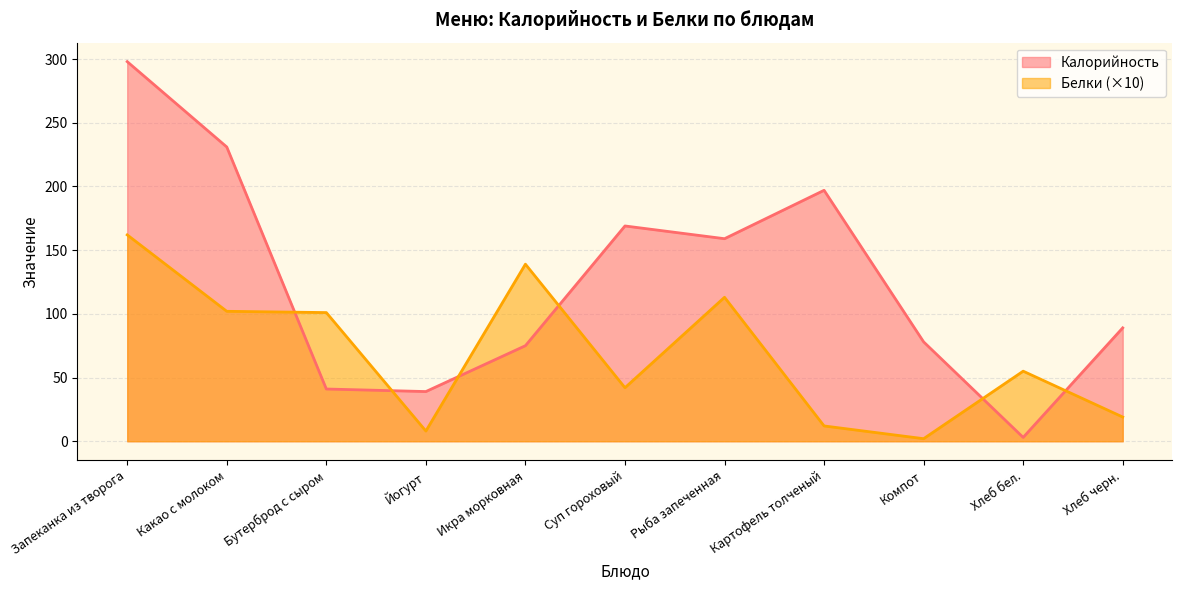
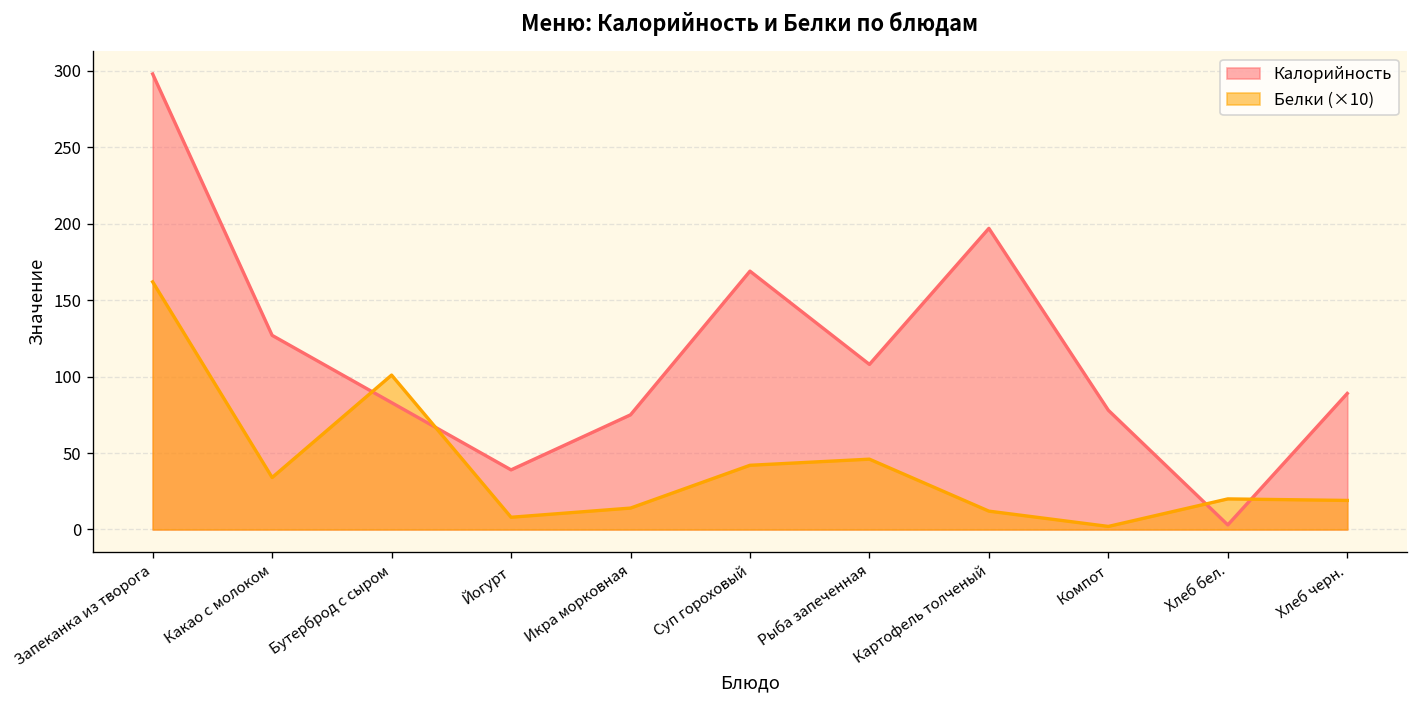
Калорийность, Какао с молоком: 231 -> 127
Белки (×10), Какао с молоком: 102 -> 34
Калорийность, Бутерброд с сыром: 41 -> 83
Белки (×10), Икра морковная: 139 -> 14
Калорийность, Рыба запеченная: 159 -> 108
Белки (×10), Рыба запеченная: 113 -> 46
Белки (×10), Хлеб бел.: 55 -> 20
